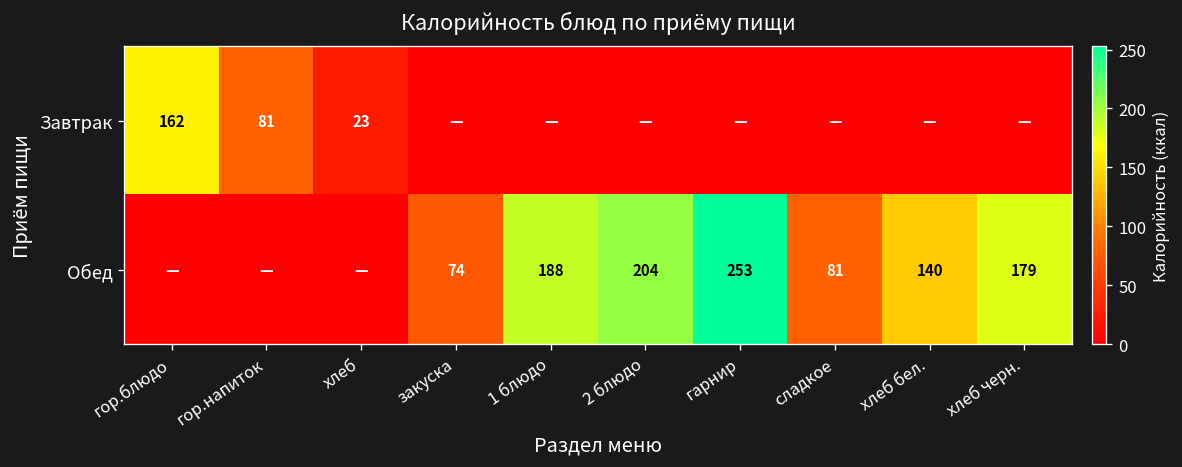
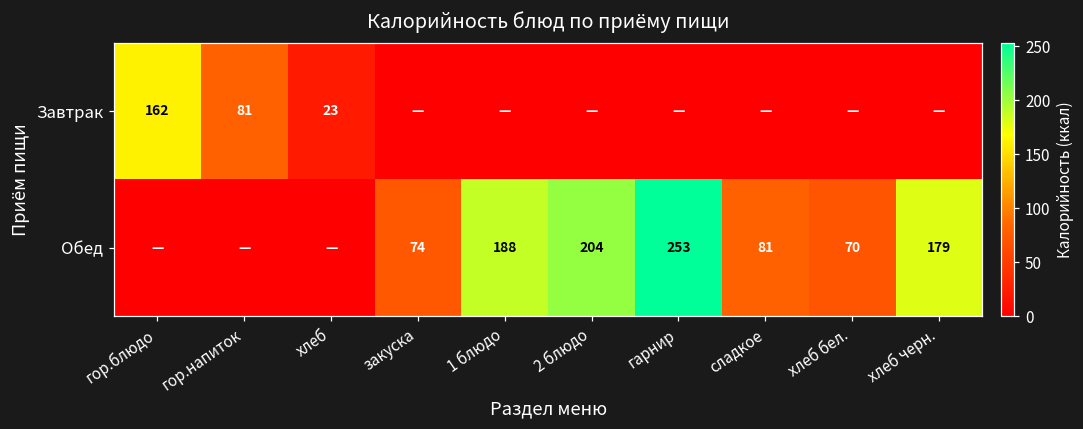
Обед, хлеб бел.: 140 -> 70
